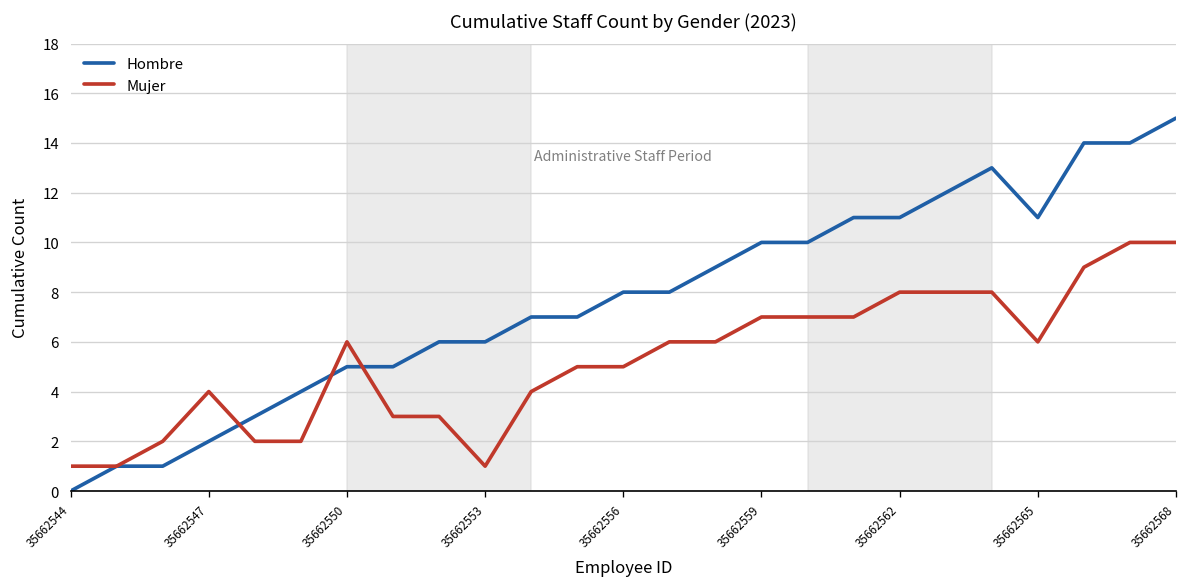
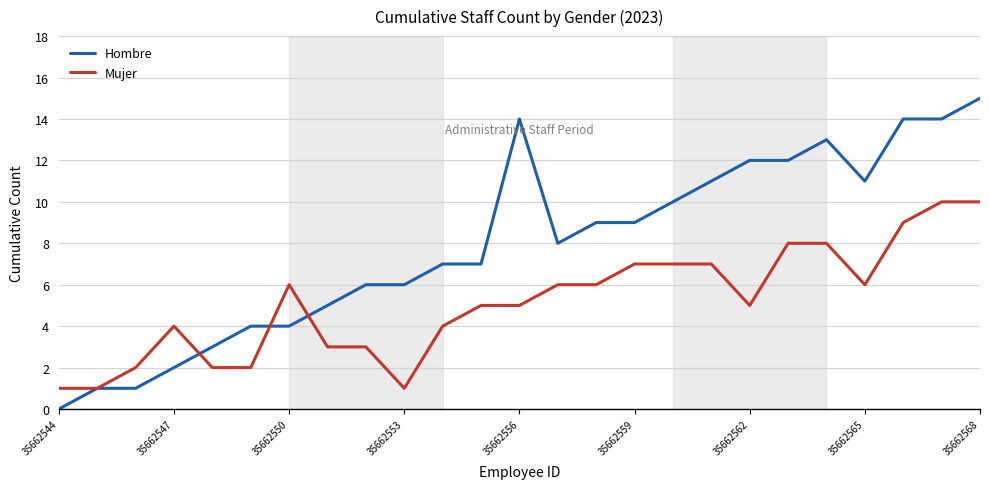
Hombre, 35662550: 5 -> 4
Hombre, 35662556: 8 -> 14
Hombre, 35662559: 10 -> 9
Hombre, 35662562: 11 -> 12
Mujer, 35662562: 8 -> 5
